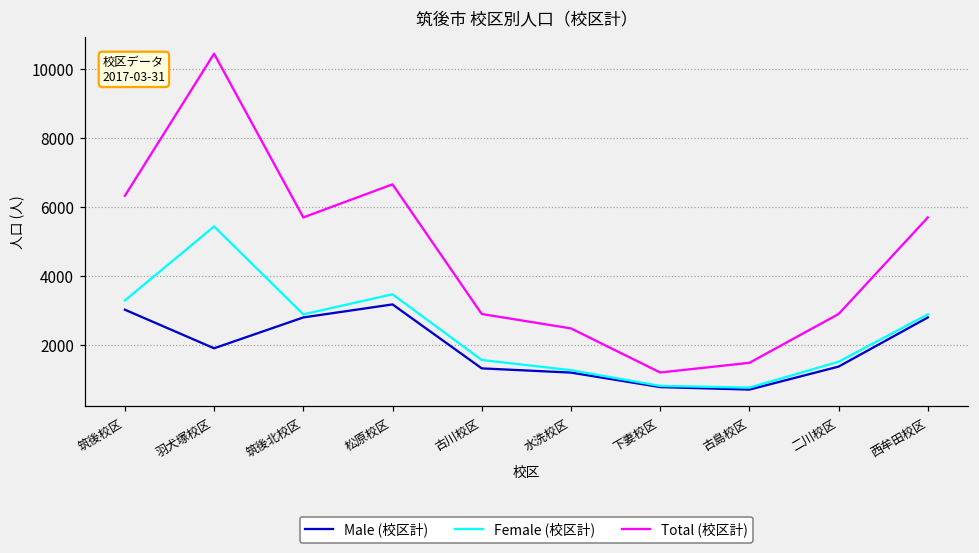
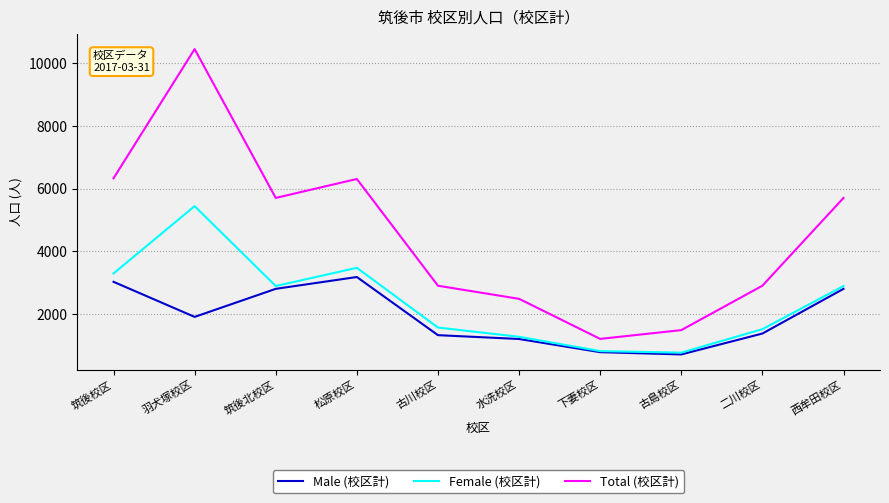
Total (校区計), 松原校区: 6700 -> 6300
